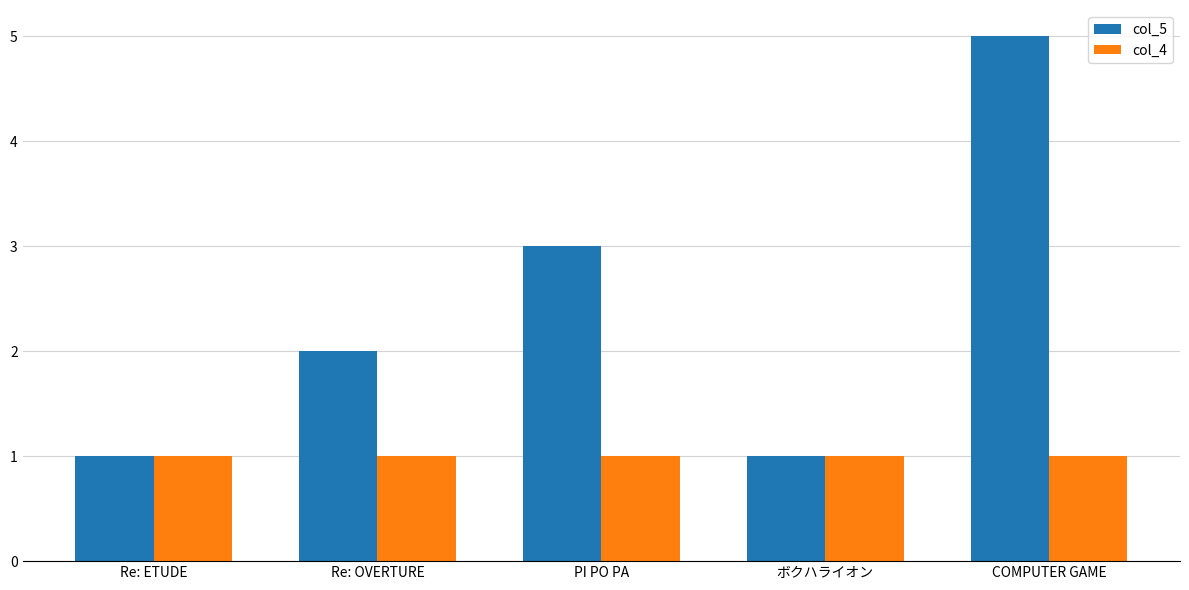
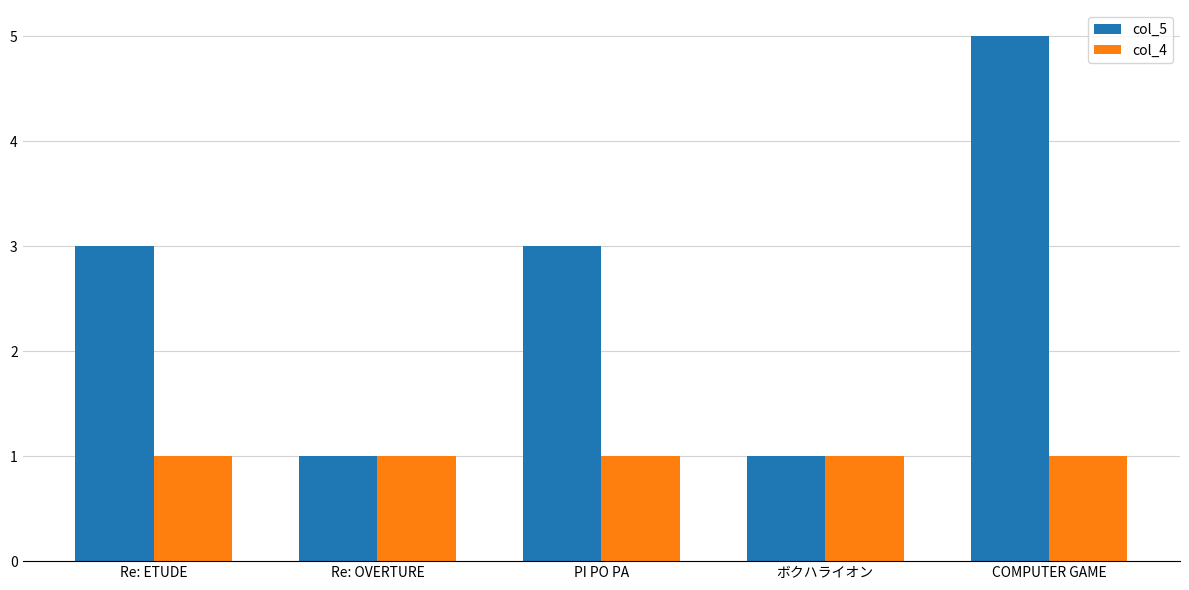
col_5, Re: ETUDE: 1 -> 3
col_5, Re: OVERTURE: 2 -> 1
